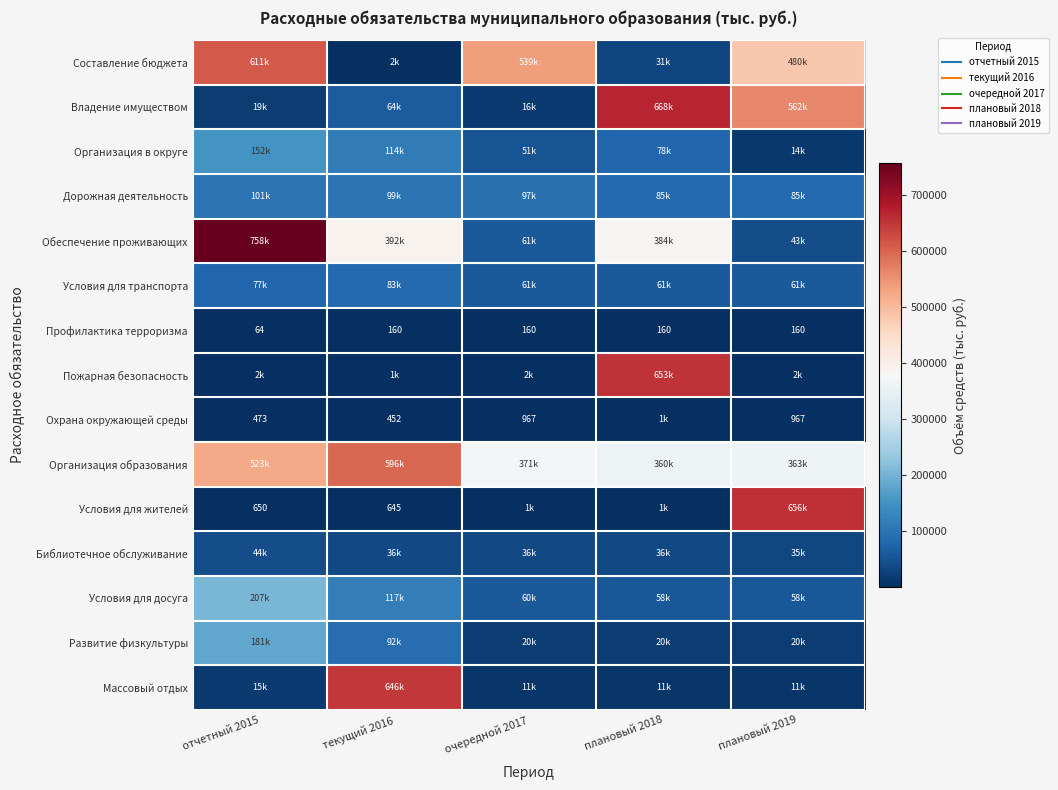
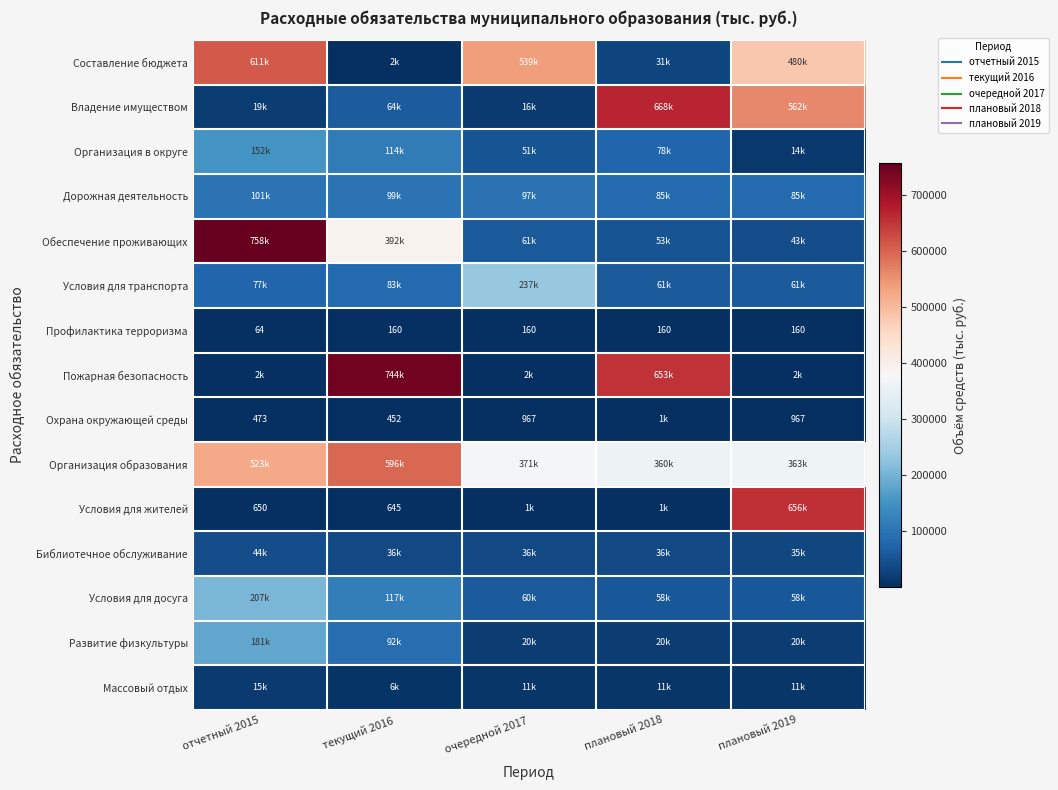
Обеспечение проживающих, плановый 2018: 384k -> 53k
Условия для транспорта, очередной 2017: 61k -> 237k
Пожарная безопасность, текущий 2016: 1k -> 744k
Массовый отдых, текущий 2016: 646k -> 6k
